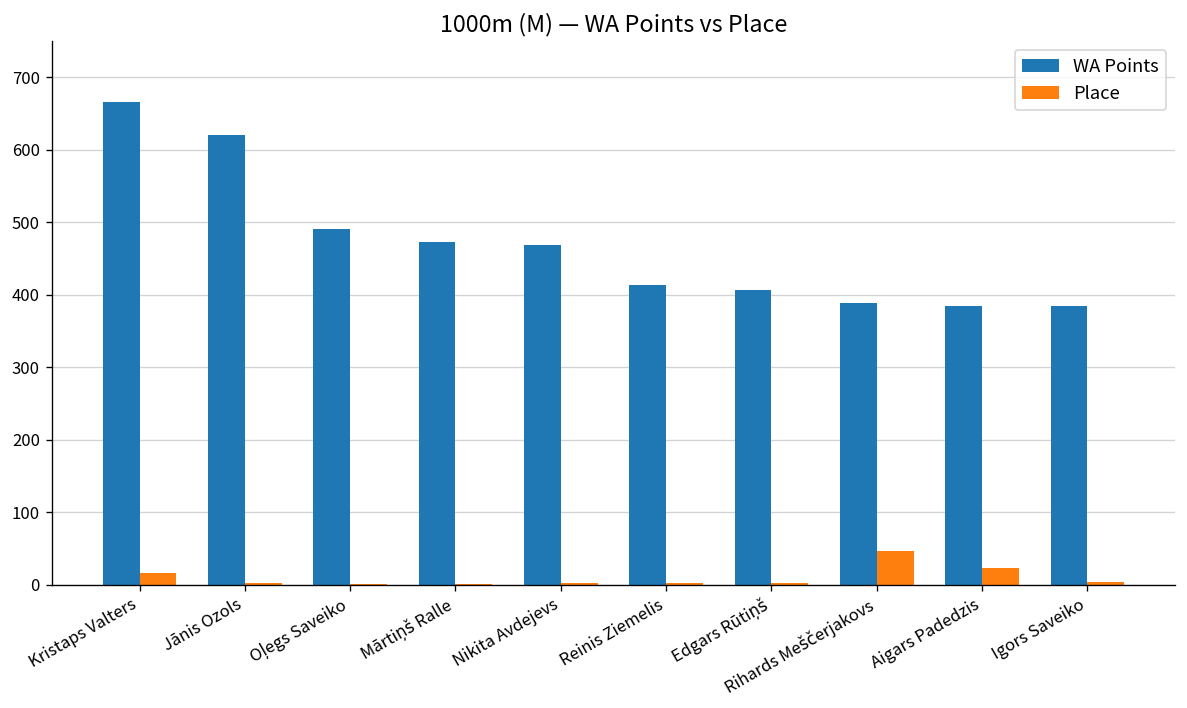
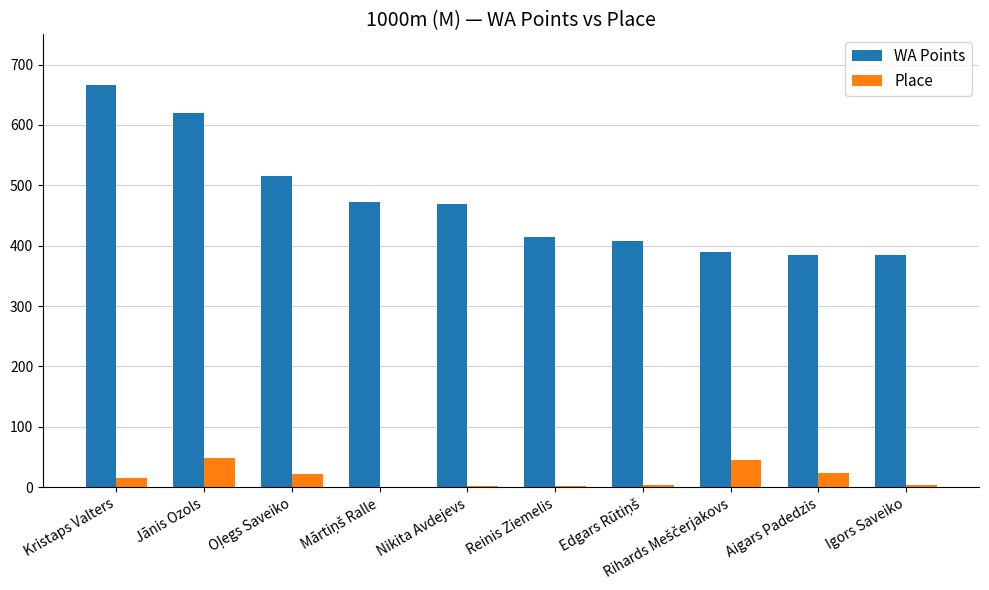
Place, Jānis Ozols: 0 -> 50
WA Points, Oļegs Saveiko: 490 -> 520
Place, Oļegs Saveiko: 0 -> 20
